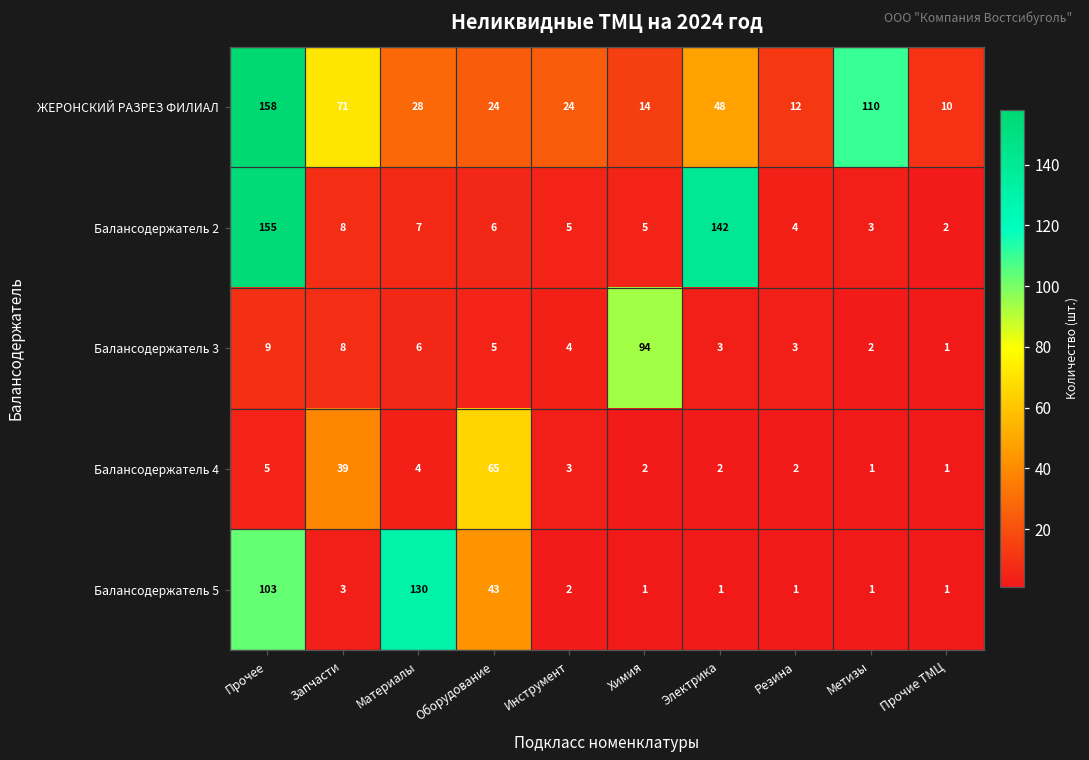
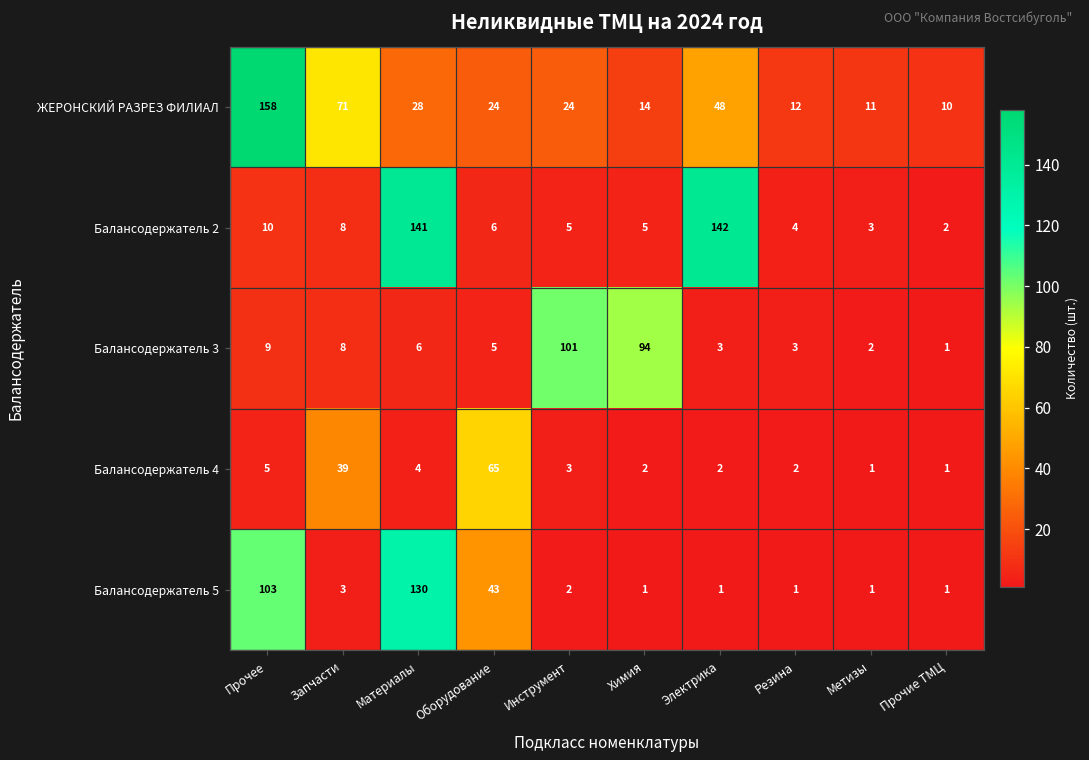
ЖЕРОНСКИЙ РАЗРЕЗ ФИЛИАЛ, Метизы: 110 -> 11
Балансодержатель 2, Прочее: 155 -> 10
Балансодержатель 2, Материалы: 7 -> 141
Балансодержатель 3, Инструмент: 4 -> 101
